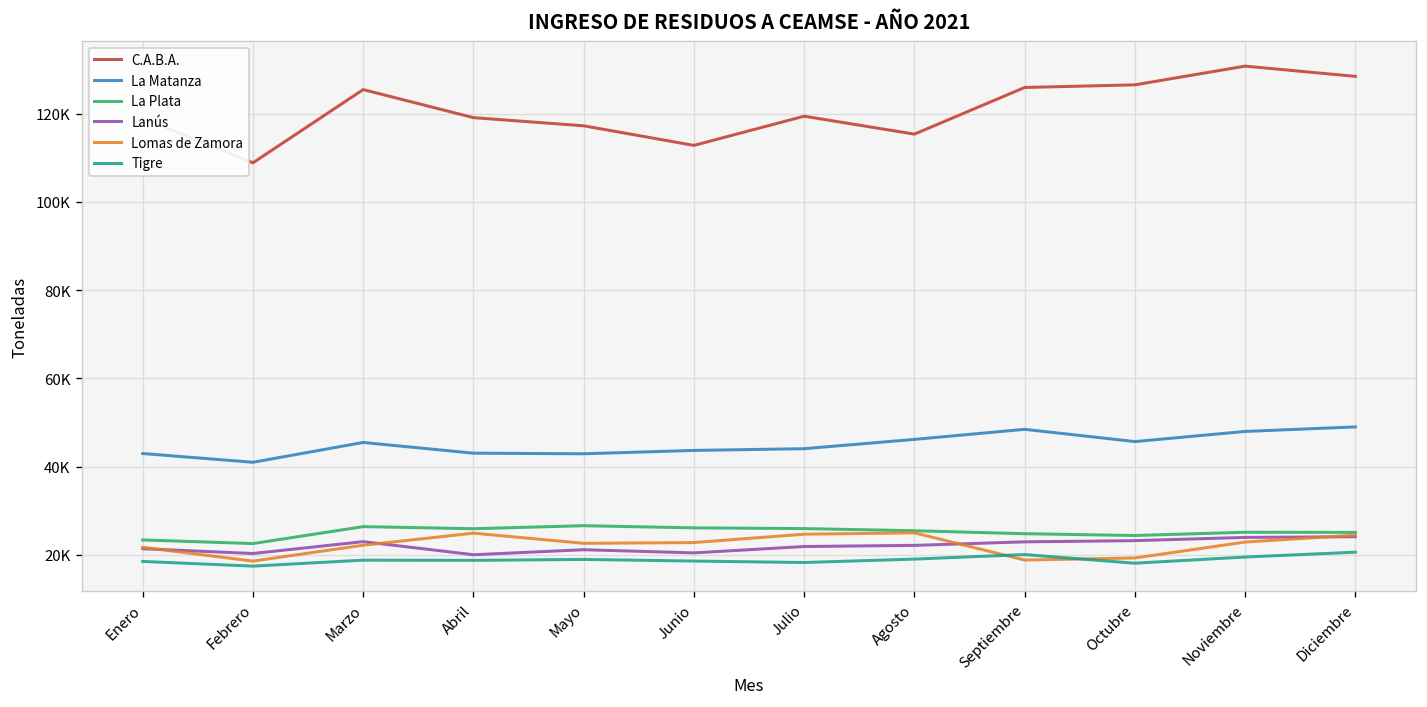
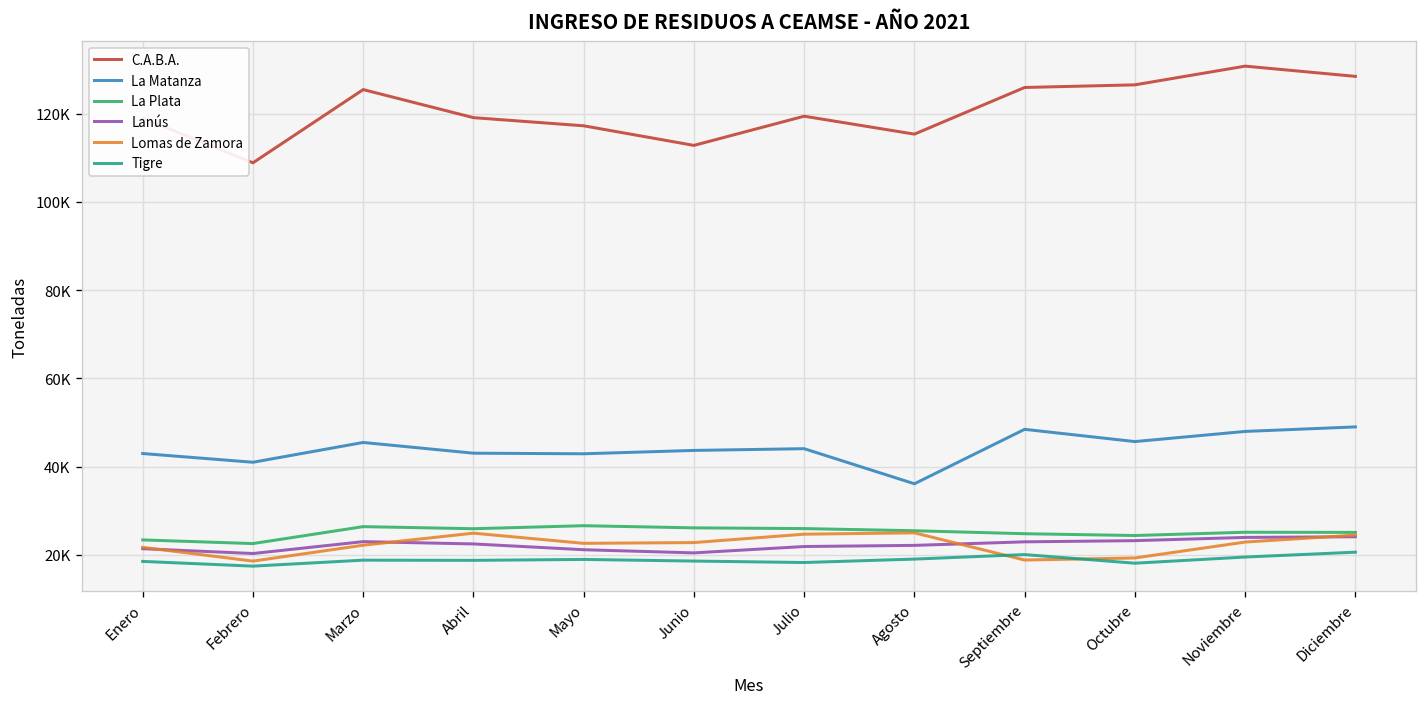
Lanús, Abril: 20000 -> 22000
La Matanza, Agosto: 46000 -> 36000
